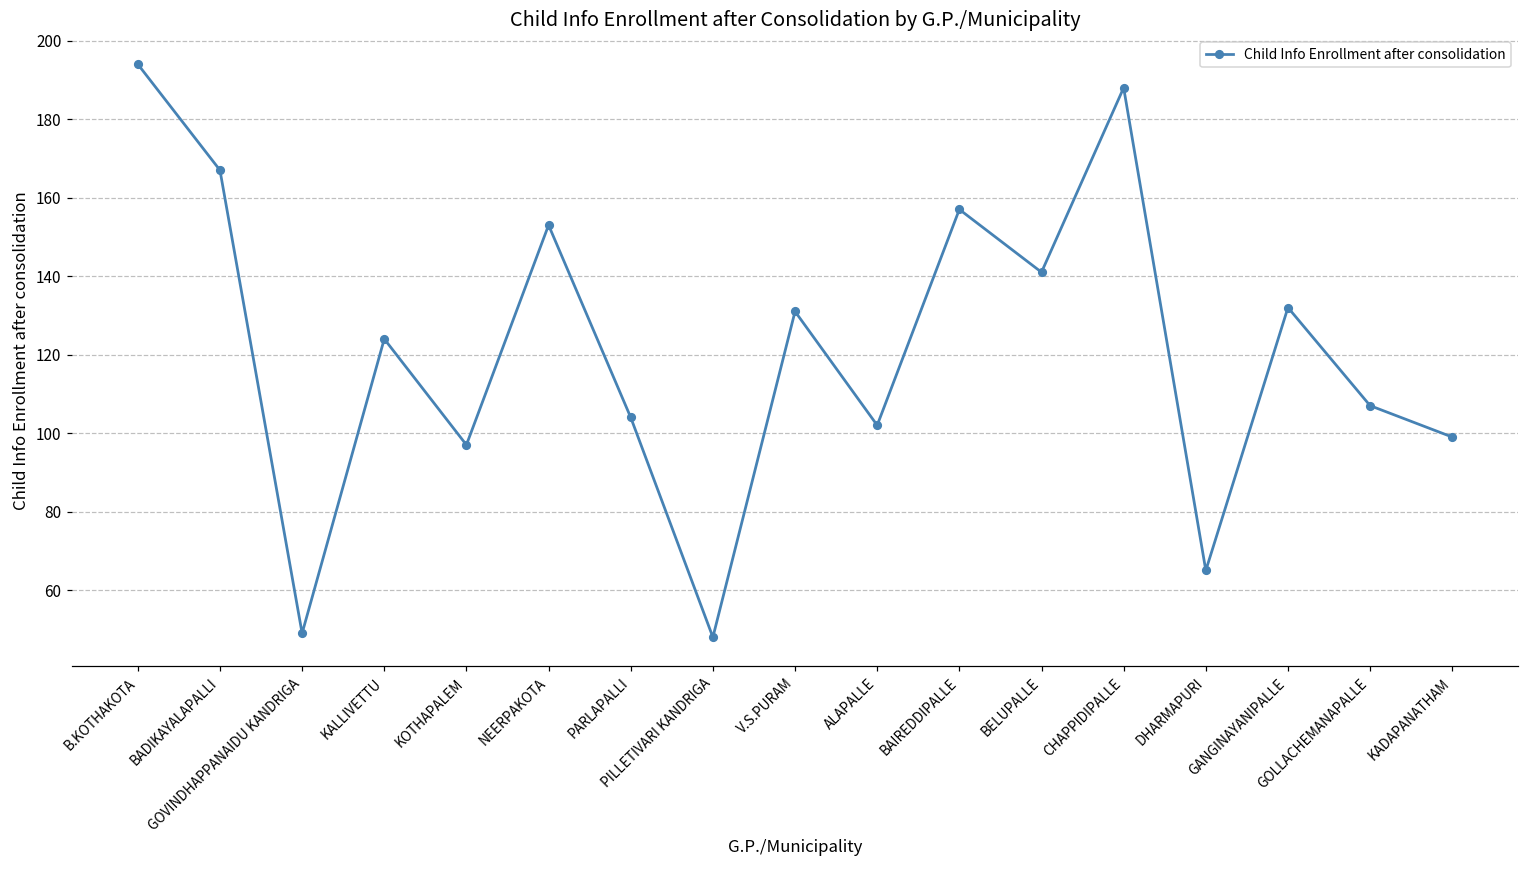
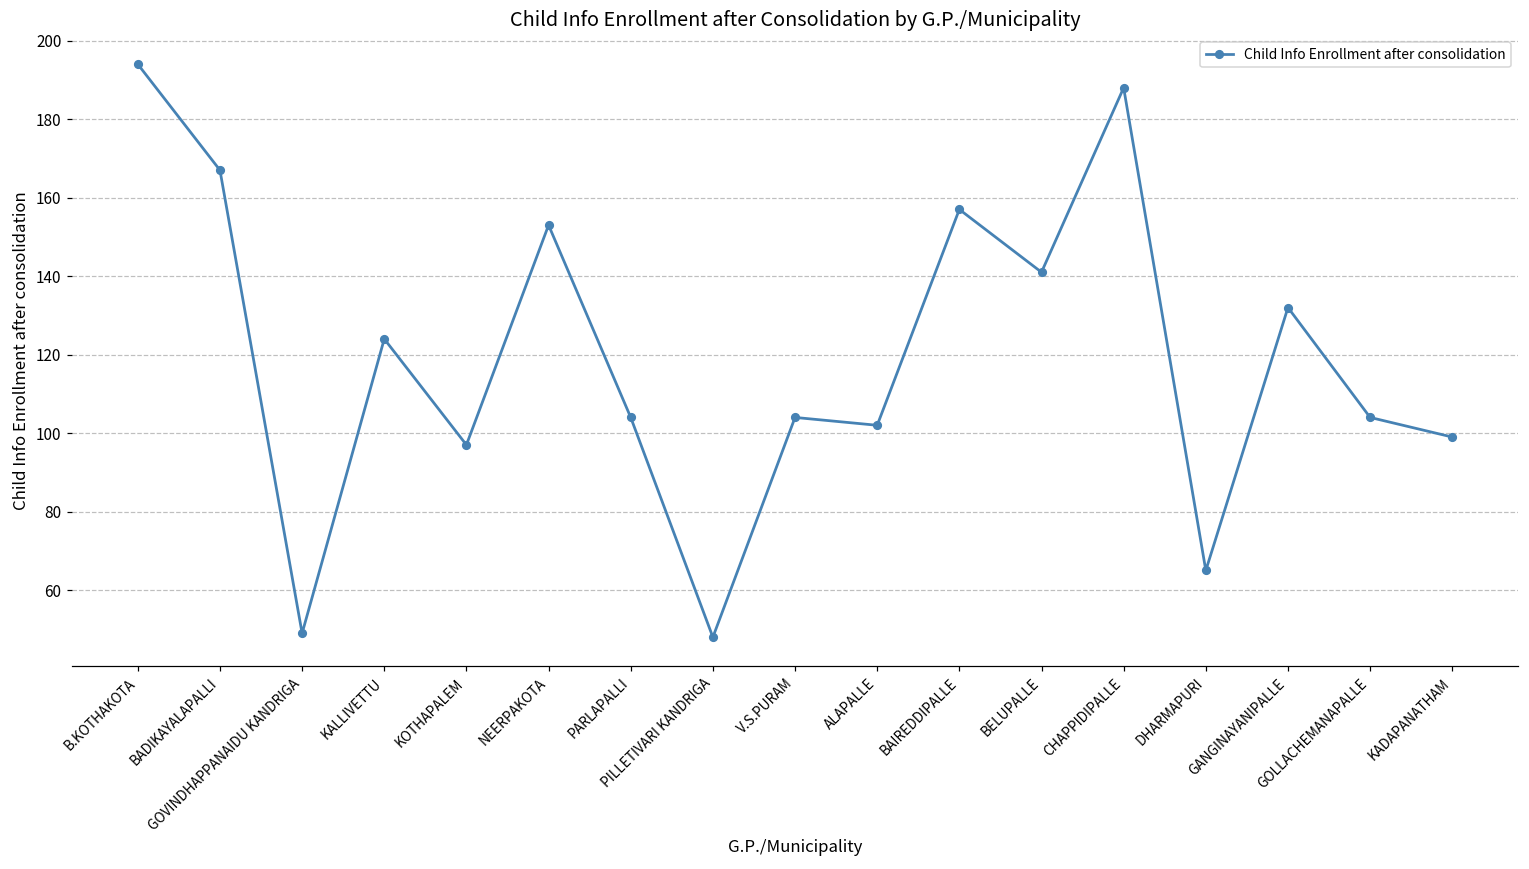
V.S.PURAM: 131 -> 104
GOLLACHEMANAPALLE: 107 -> 104
